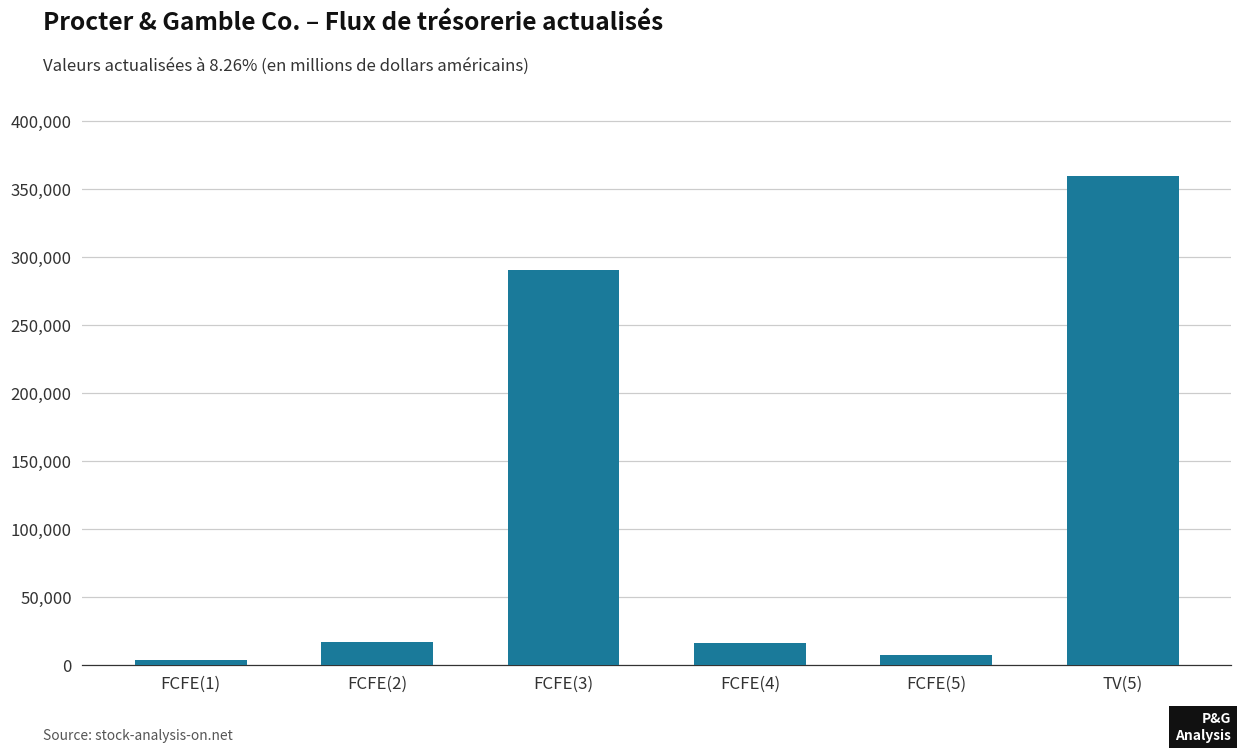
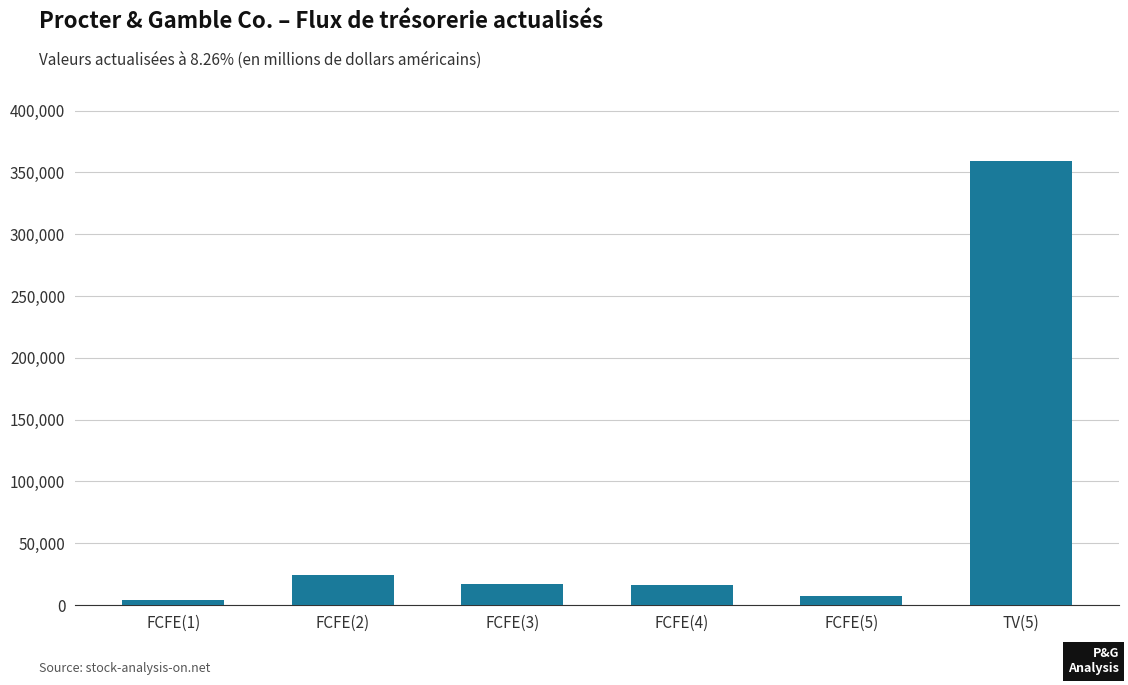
FCFE(2): 17,000 -> 25,000
FCFE(3): 291,000 -> 17,000
